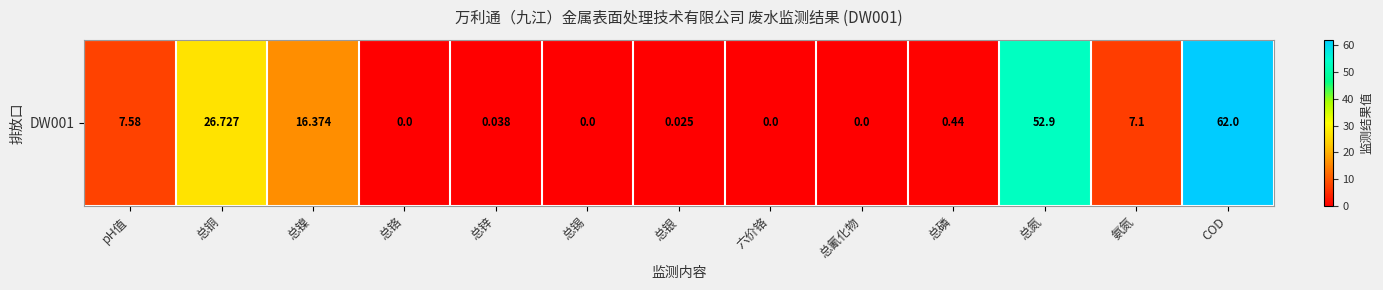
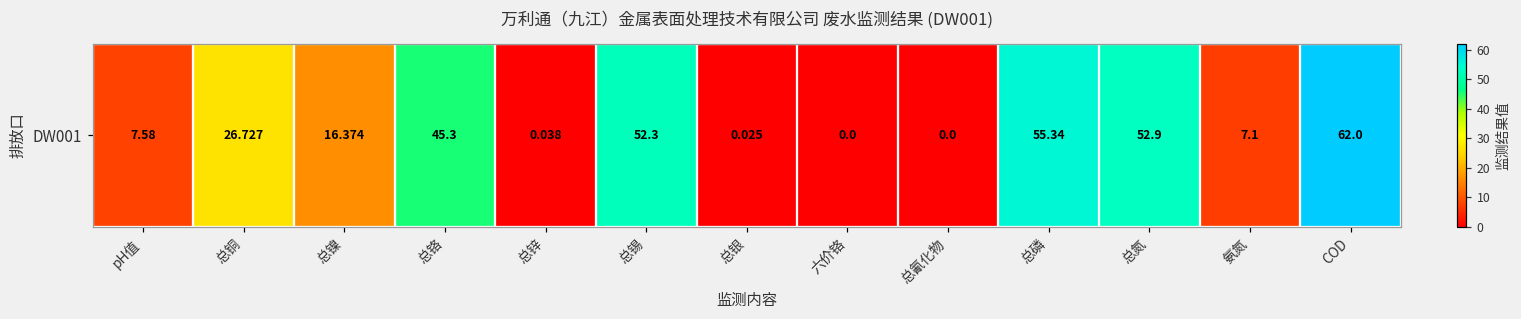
DW001, 总铬: 0.0 -> 45.3
DW001, 总锡: 0.0 -> 52.3
DW001, 总磷: 0.44 -> 55.34
